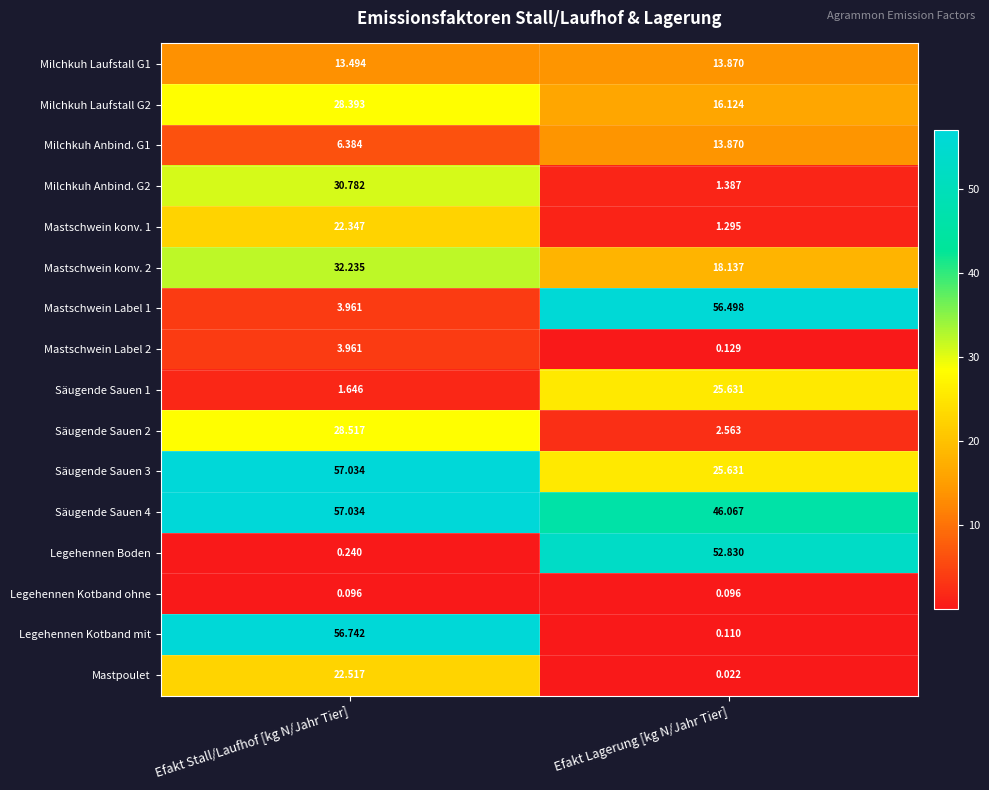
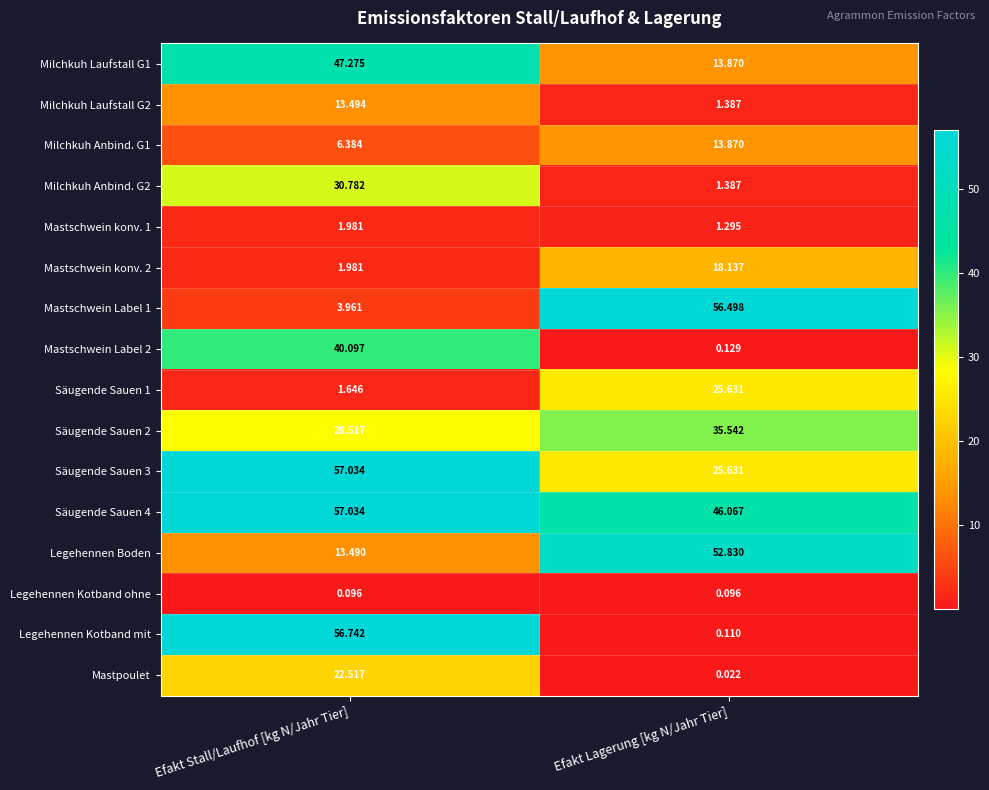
Milchkuh Laufstall G1, Efakt Stall/Laufhof [kg N/Jahr Tier]: 13.494 -> 47.275
Milchkuh Laufstall G2, Efakt Stall/Laufhof [kg N/Jahr Tier]: 28.393 -> 13.494
Milchkuh Laufstall G2, Efakt Lagerung [kg N/Jahr Tier]: 16.124 -> 1.387
Mastschwein konv. 1, Efakt Stall/Laufhof [kg N/Jahr Tier]: 22.347 -> 1.981
Mastschwein konv. 2, Efakt Stall/Laufhof [kg N/Jahr Tier]: 32.235 -> 1.981
Mastschwein Label 2, Efakt Stall/Laufhof [kg N/Jahr Tier]: 3.961 -> 40.097
Säugende Sauen 2, Efakt Lagerung [kg N/Jahr Tier]: 2.563 -> 35.542
Legehennen Boden, Efakt Stall/Laufhof [kg N/Jahr Tier]: 0.240 -> 13.490
